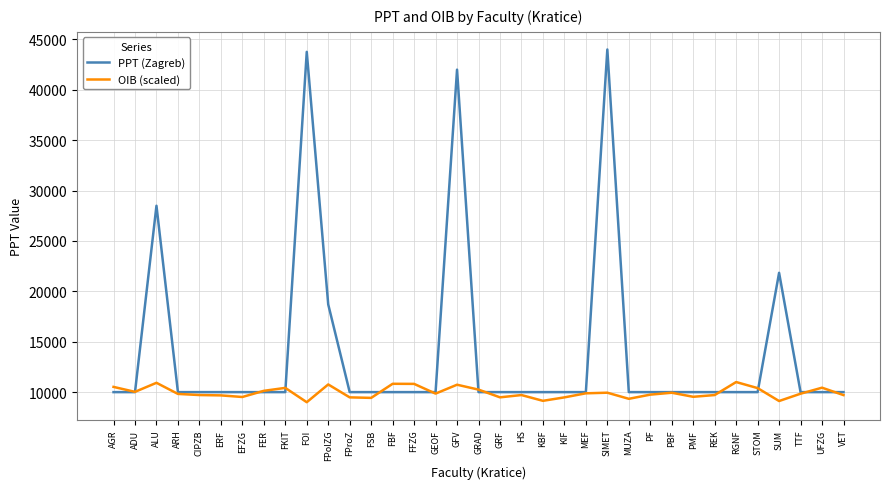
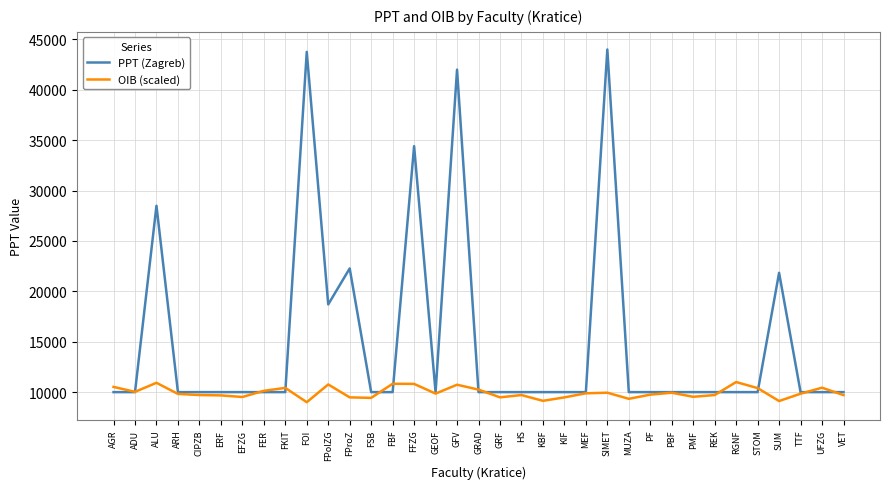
PPT (Zagreb), FProZ: 10000 -> 22300
PPT (Zagreb), FFZG: 10000 -> 34400
